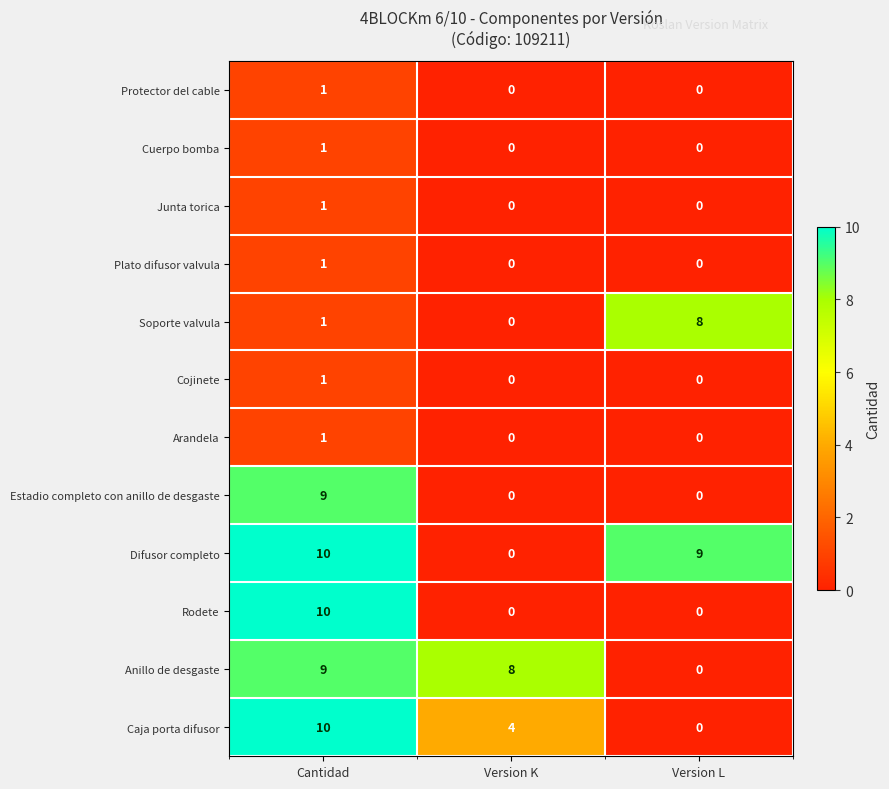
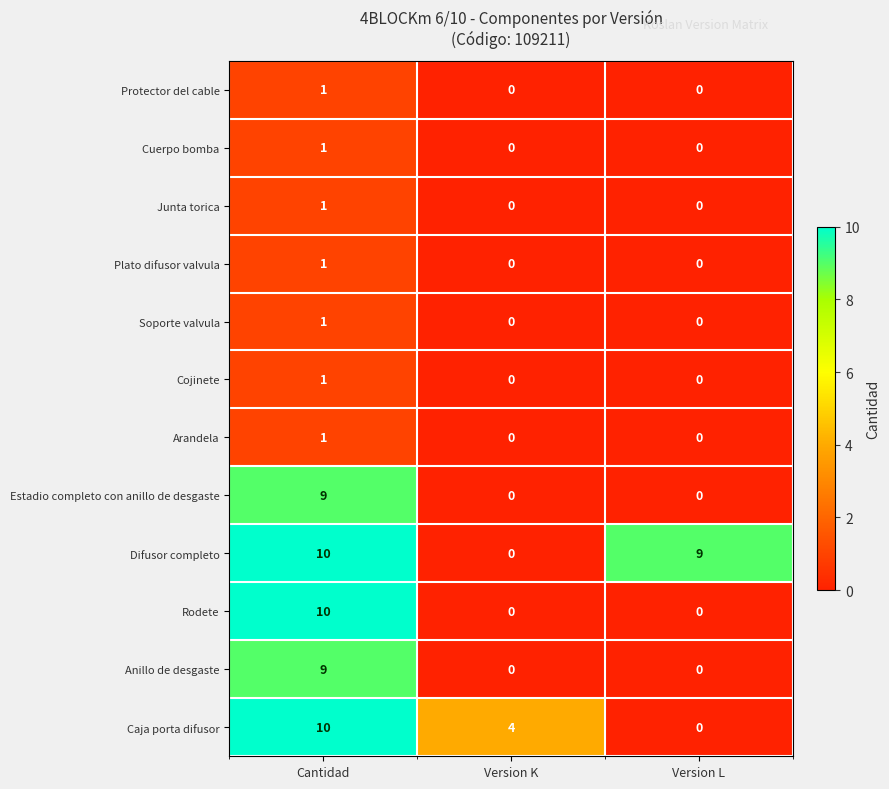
Soporte valvula, Version L: 8 -> 0
Anillo de desgaste, Version K: 8 -> 0
